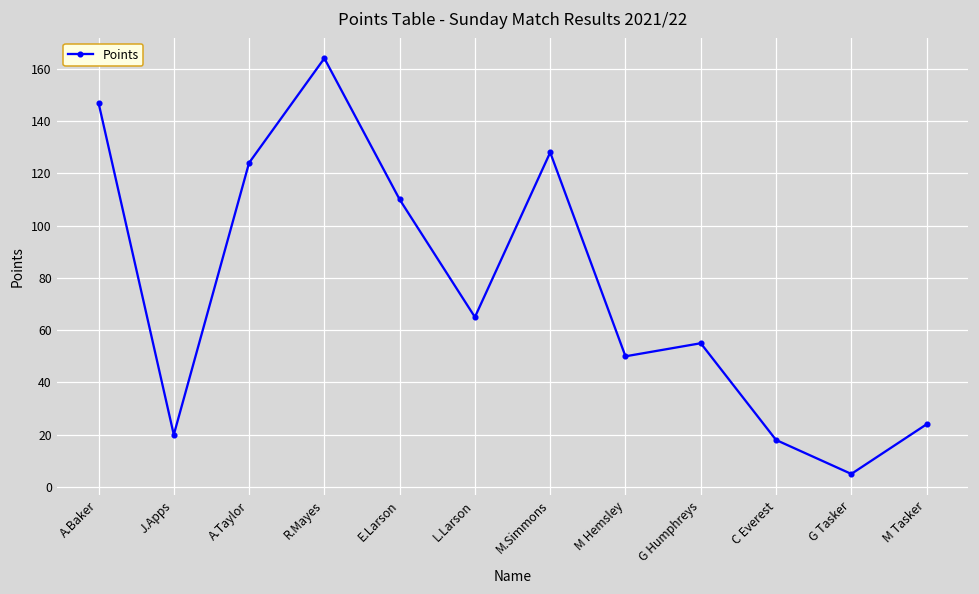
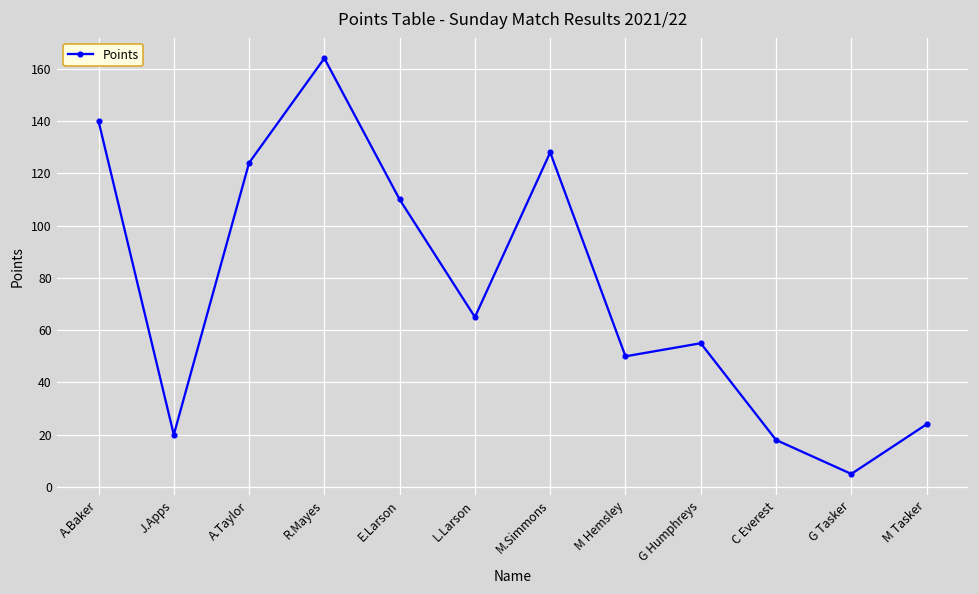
A.Baker: 147 -> 140
